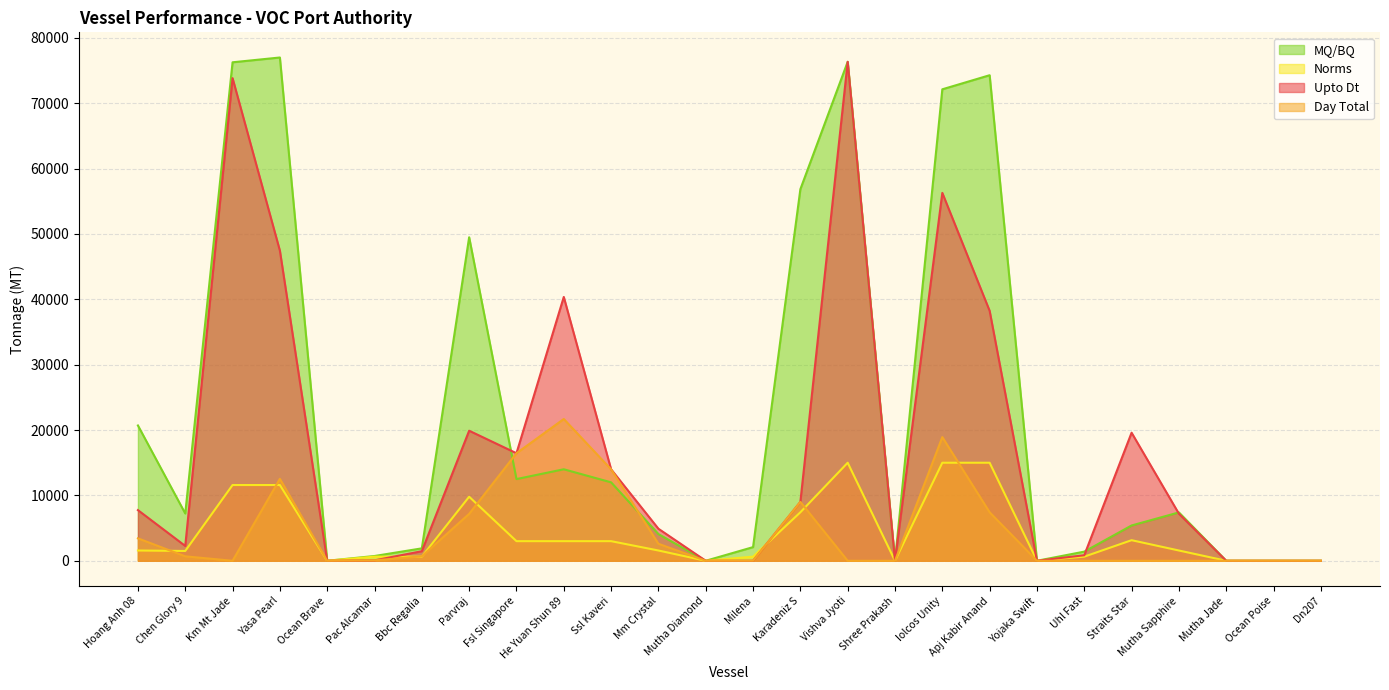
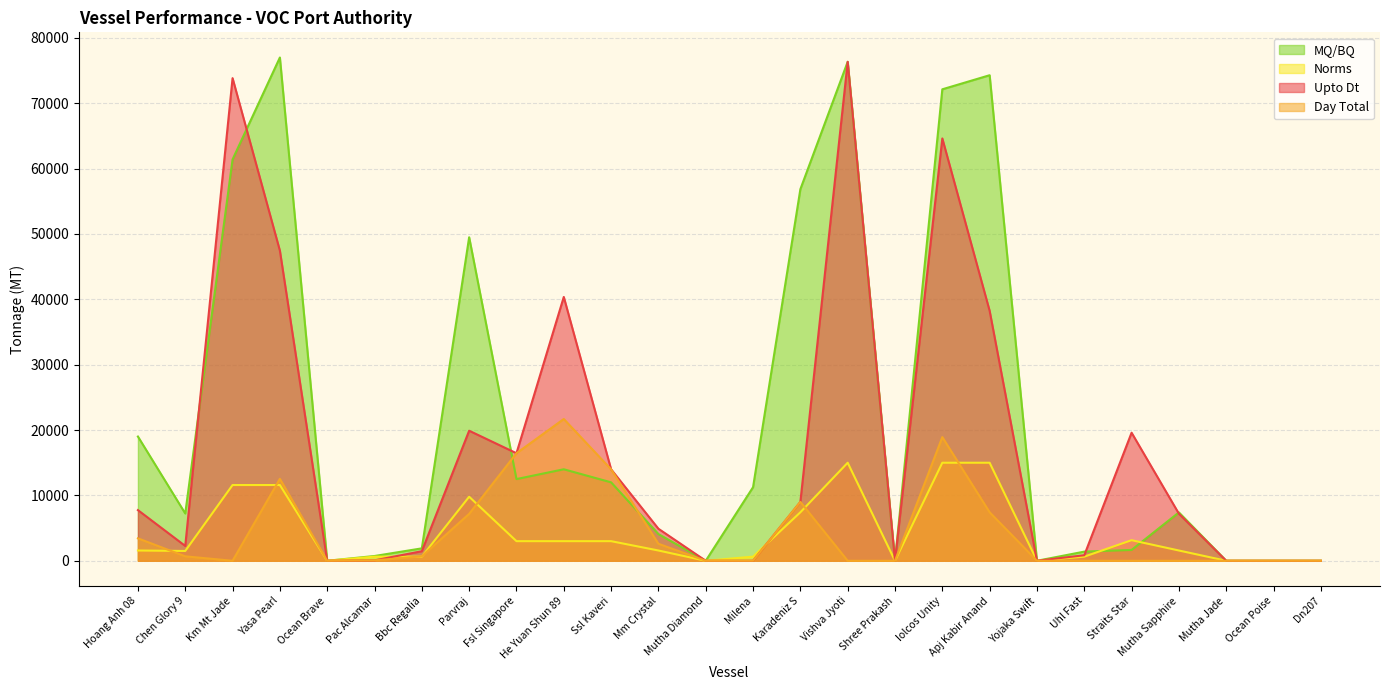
MQ/BQ, Hoang Anh 08: 21000 -> 19000
MQ/BQ, Km Mt Jade: 76000 -> 61000
MQ/BQ, Milena: 2000 -> 11000
Upto Dt, Iolcos Unity: 56000 -> 65000
MQ/BQ, Straits Star: 5000 -> 2000
